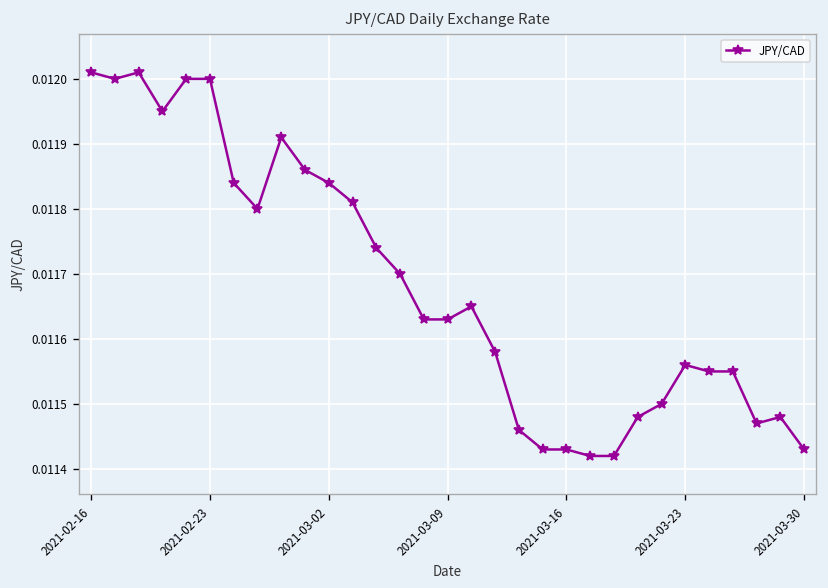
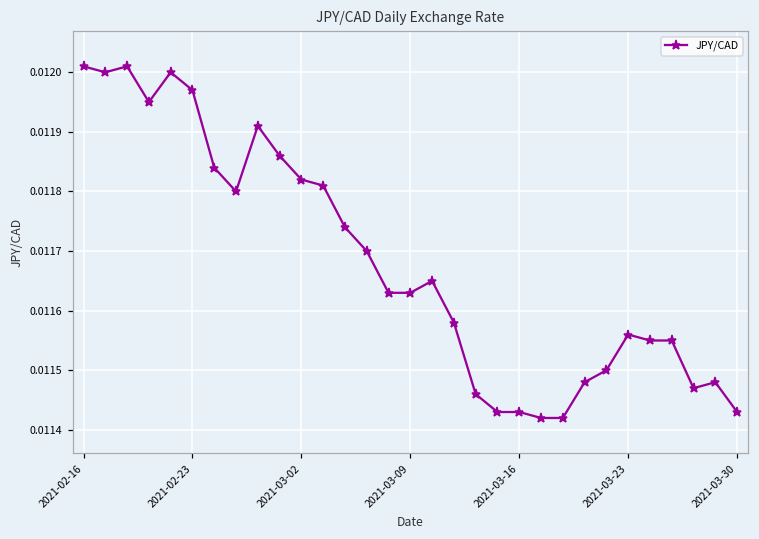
2021-02-23: 0.01200 -> 0.01197
2021-03-02: 0.01184 -> 0.01182
